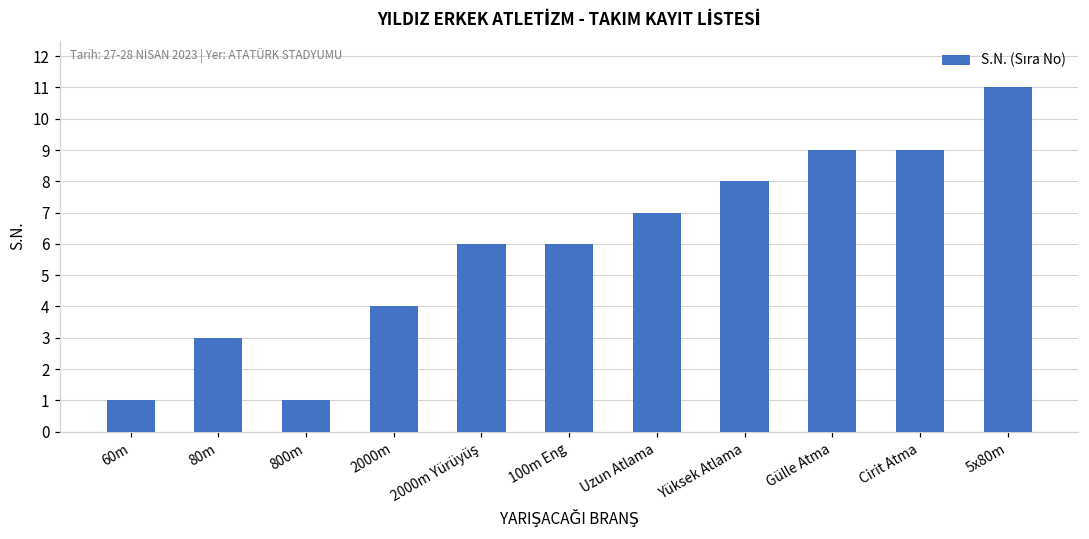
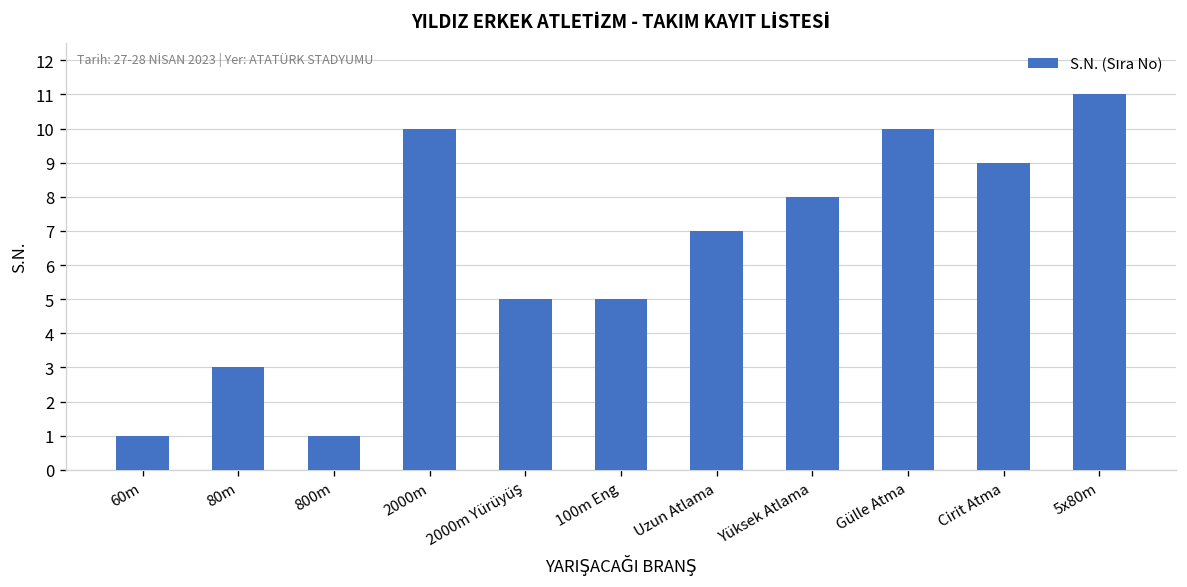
2000m: 4 -> 10
2000m Yürüyüş: 6 -> 5
100m Eng: 6 -> 5
Gülle Atma: 9 -> 10
